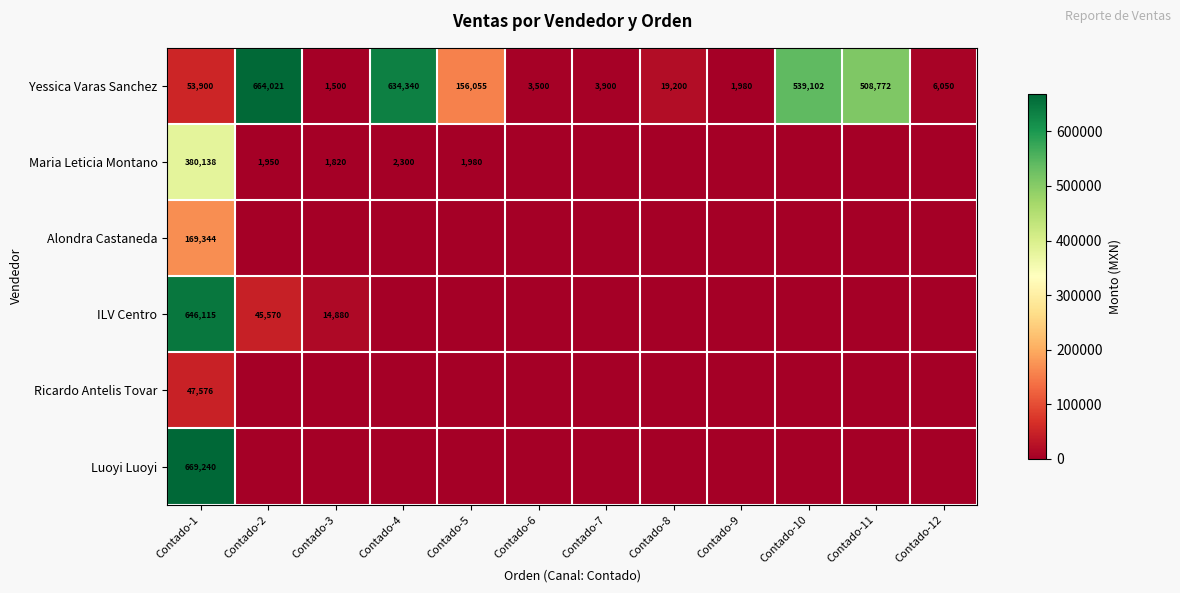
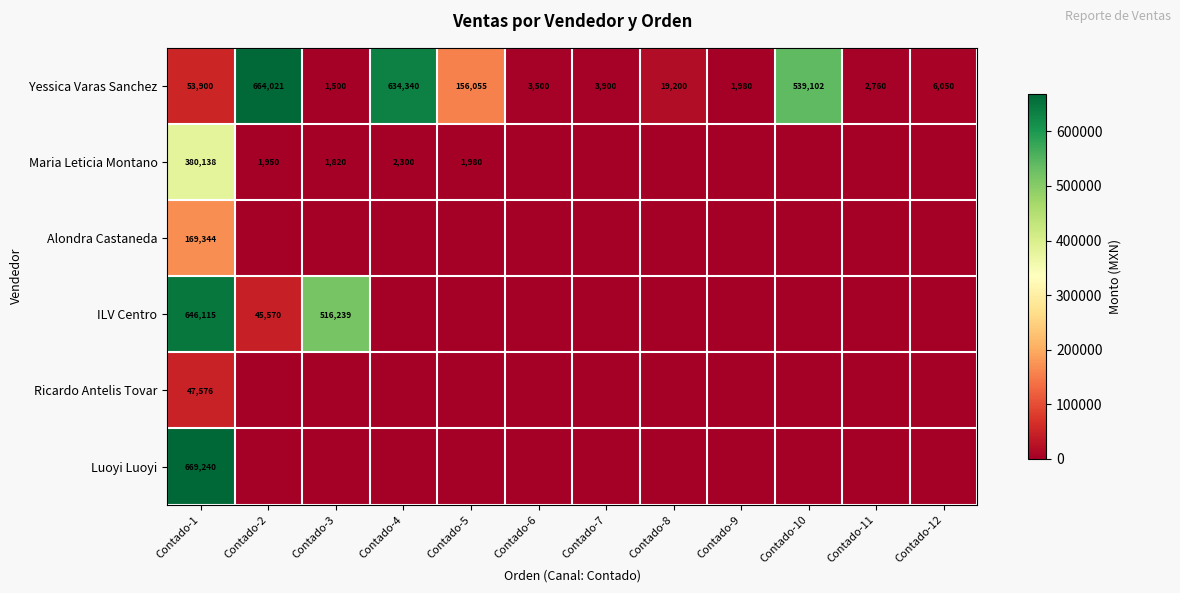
Yessica Varas Sanchez, Contado-11: 508,772 -> 2,760
ILV Centro, Contado-3: 14,880 -> 516,239
